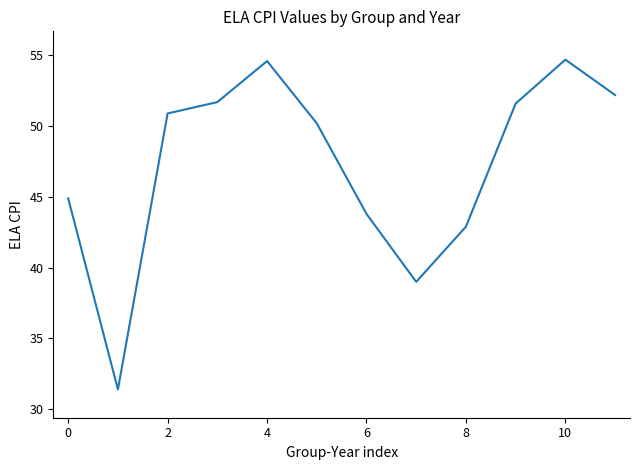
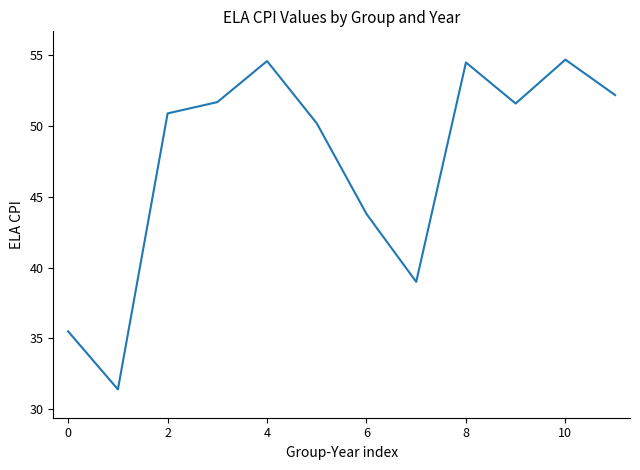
0: 44.9 -> 35.5
8: 42.9 -> 54.5
